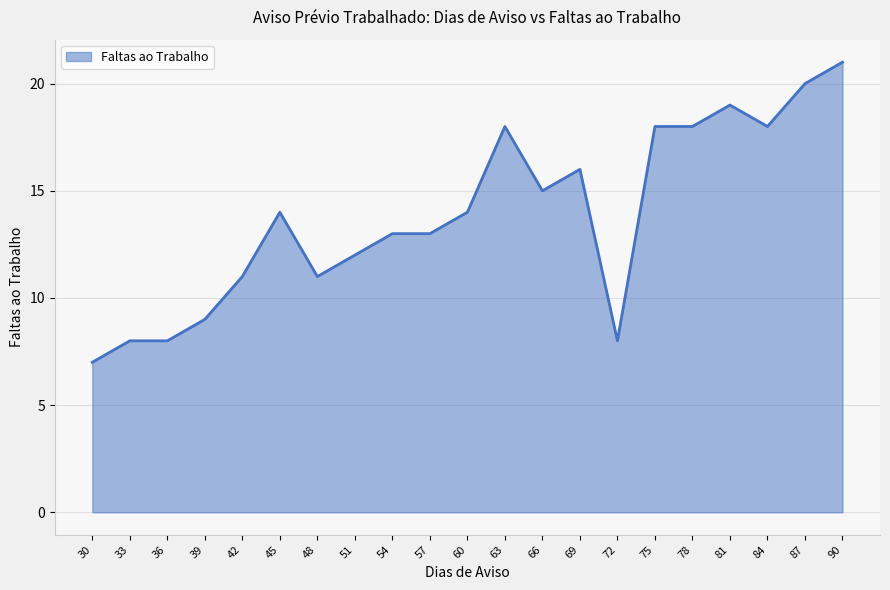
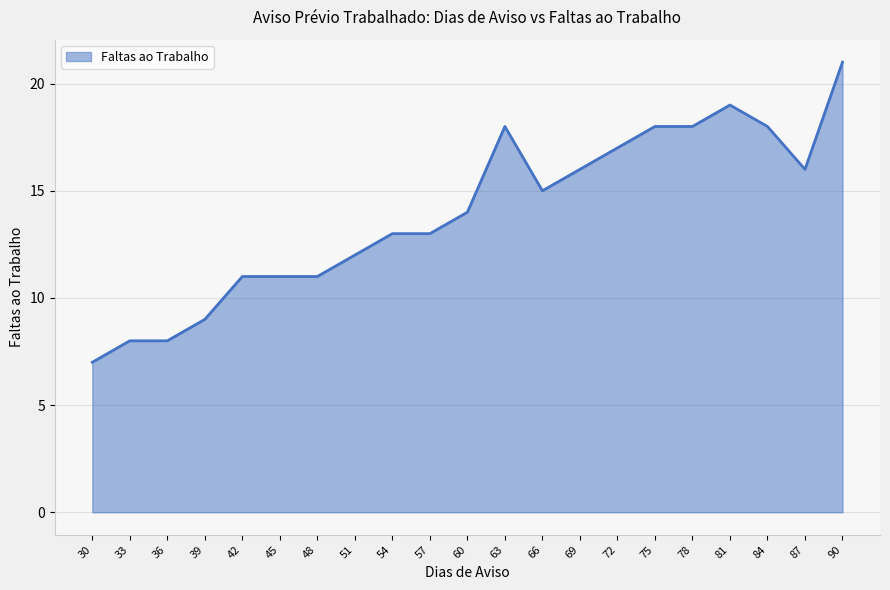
45: 14 -> 11
72: 8 -> 17
87: 20 -> 16
